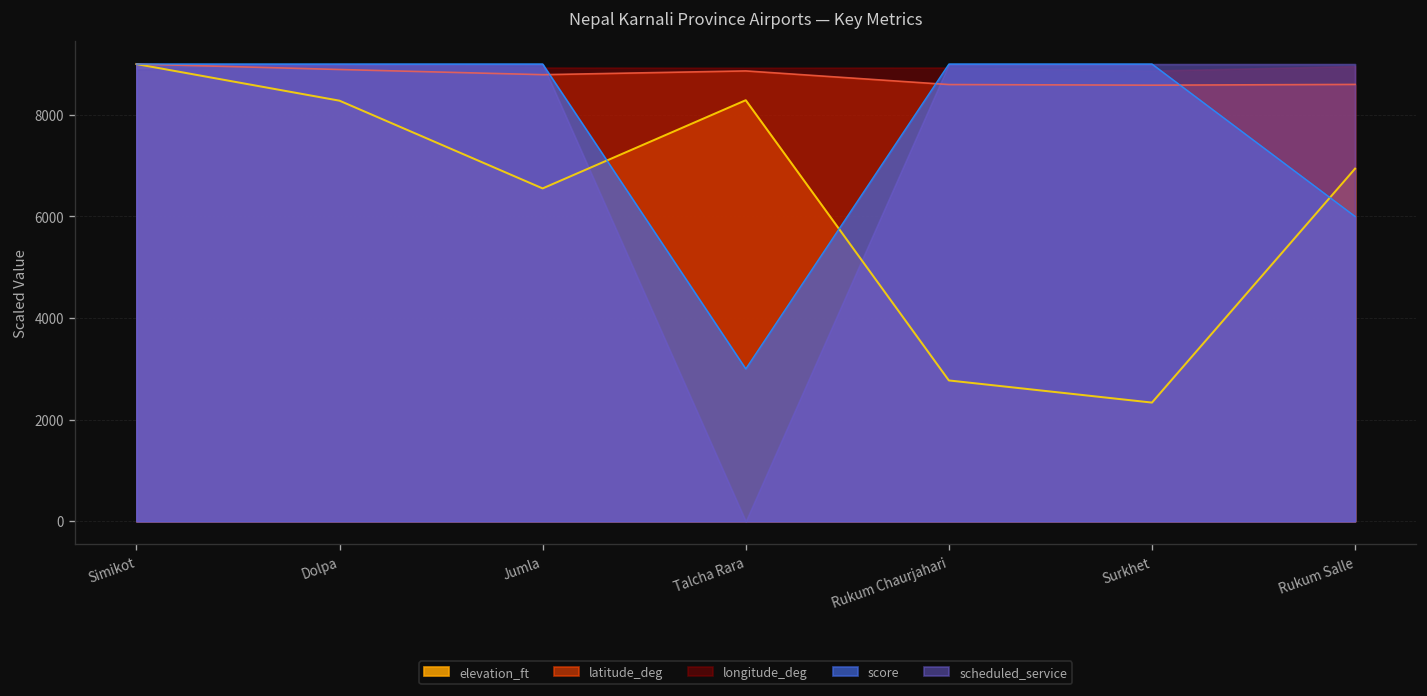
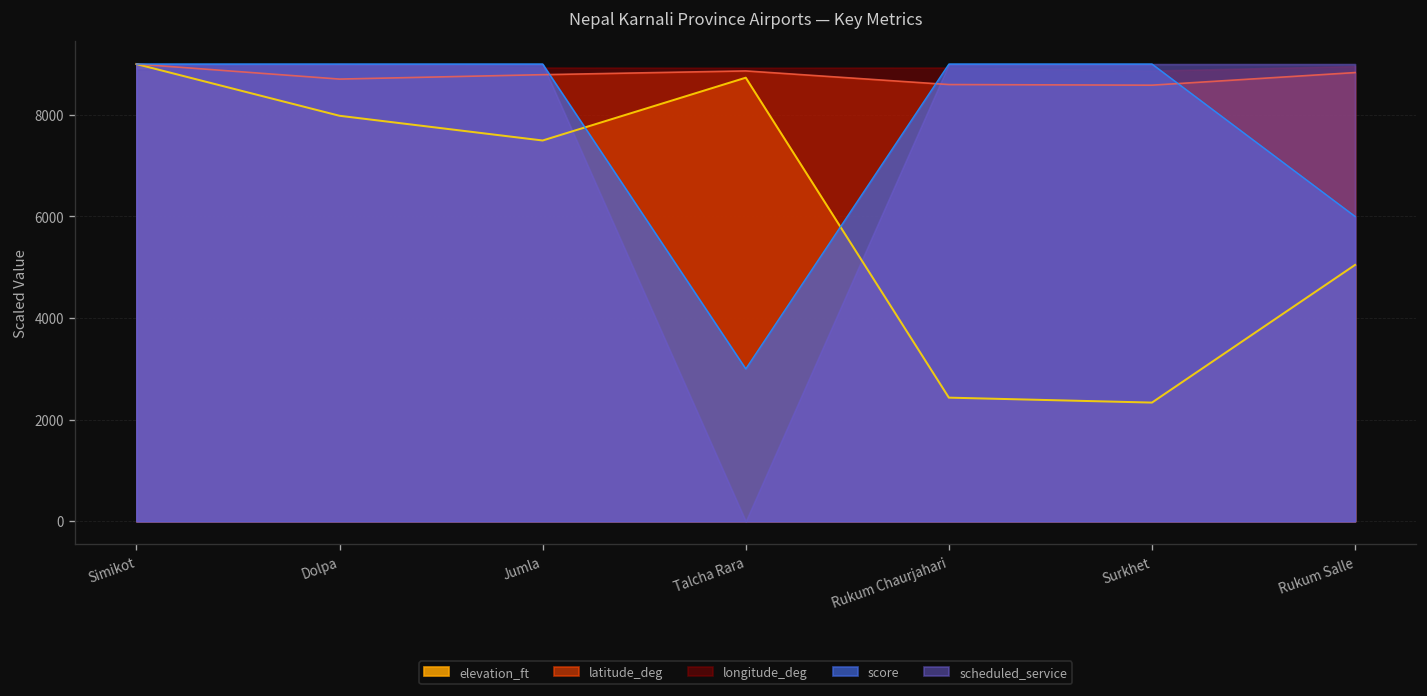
elevation_ft, Dolpa: 8300 -> 8000
latitude_deg, Dolpa: 8900 -> 8700
elevation_ft, Jumla: 6600 -> 7500
elevation_ft, Talcha Rara: 8300 -> 8700
elevation_ft, Rukum Chaurjahari: 2800 -> 2400
elevation_ft, Rukum Salle: 6900 -> 5000
latitude_deg, Rukum Salle: 8600 -> 8800
